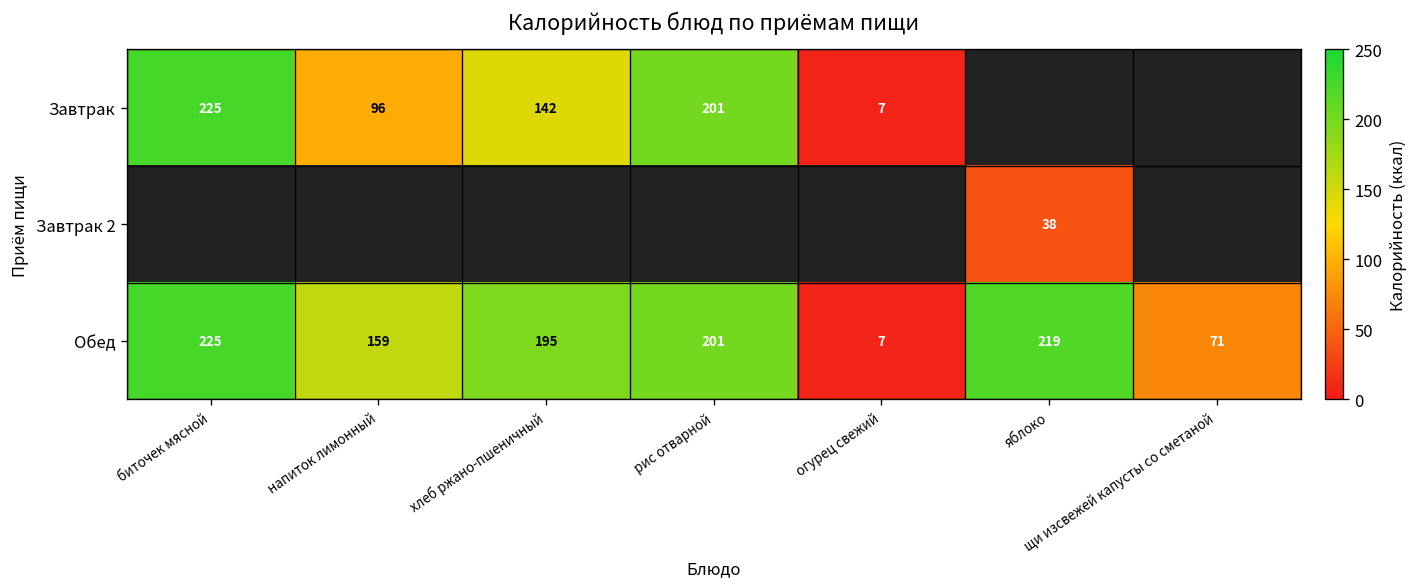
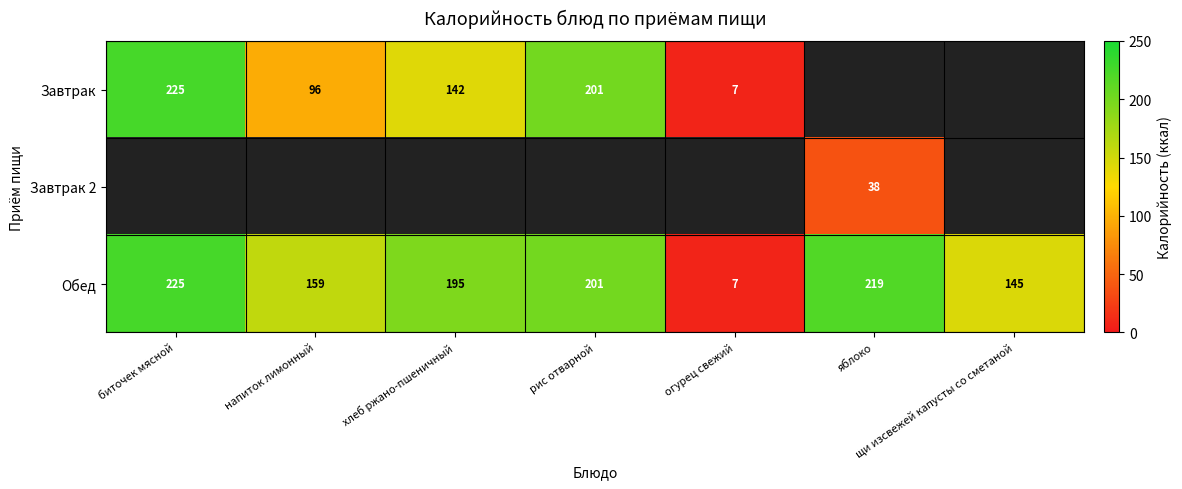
Обед, щи изсвежей капусты со сметаной: 71 -> 145
